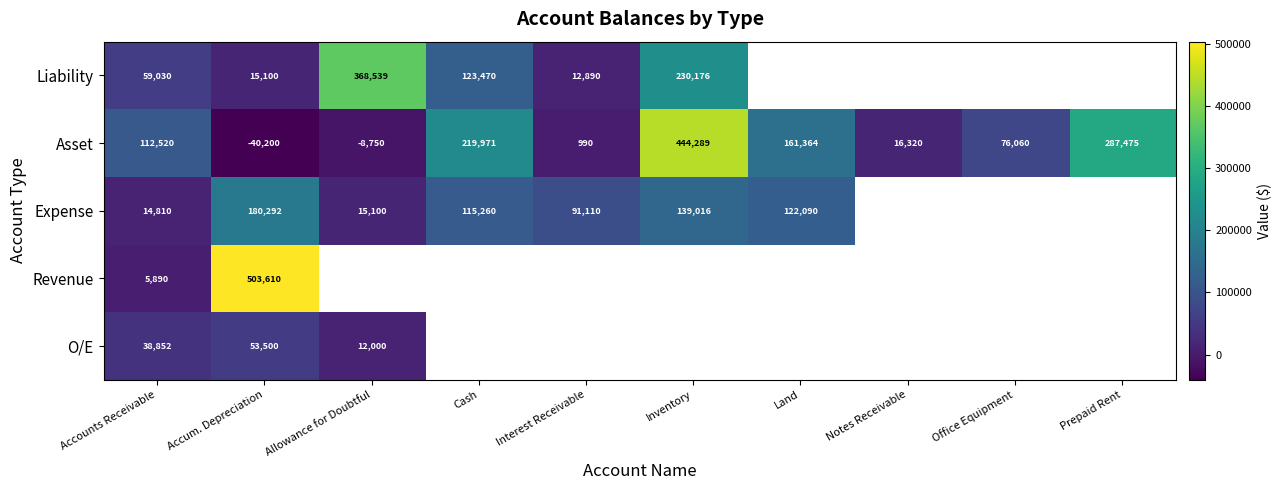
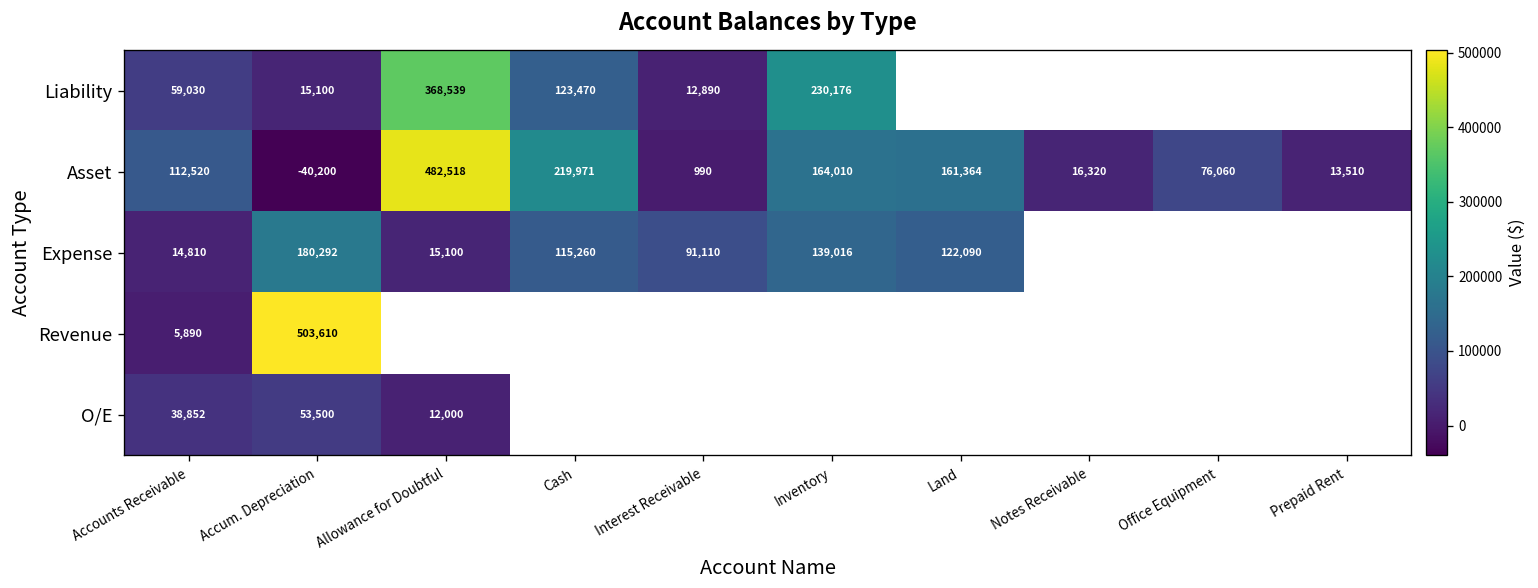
Asset, Allowance for Doubtful: -8,750 -> 482,518
Asset, Inventory: 444,289 -> 164,010
Asset, Prepaid Rent: 287,475 -> 13,510
